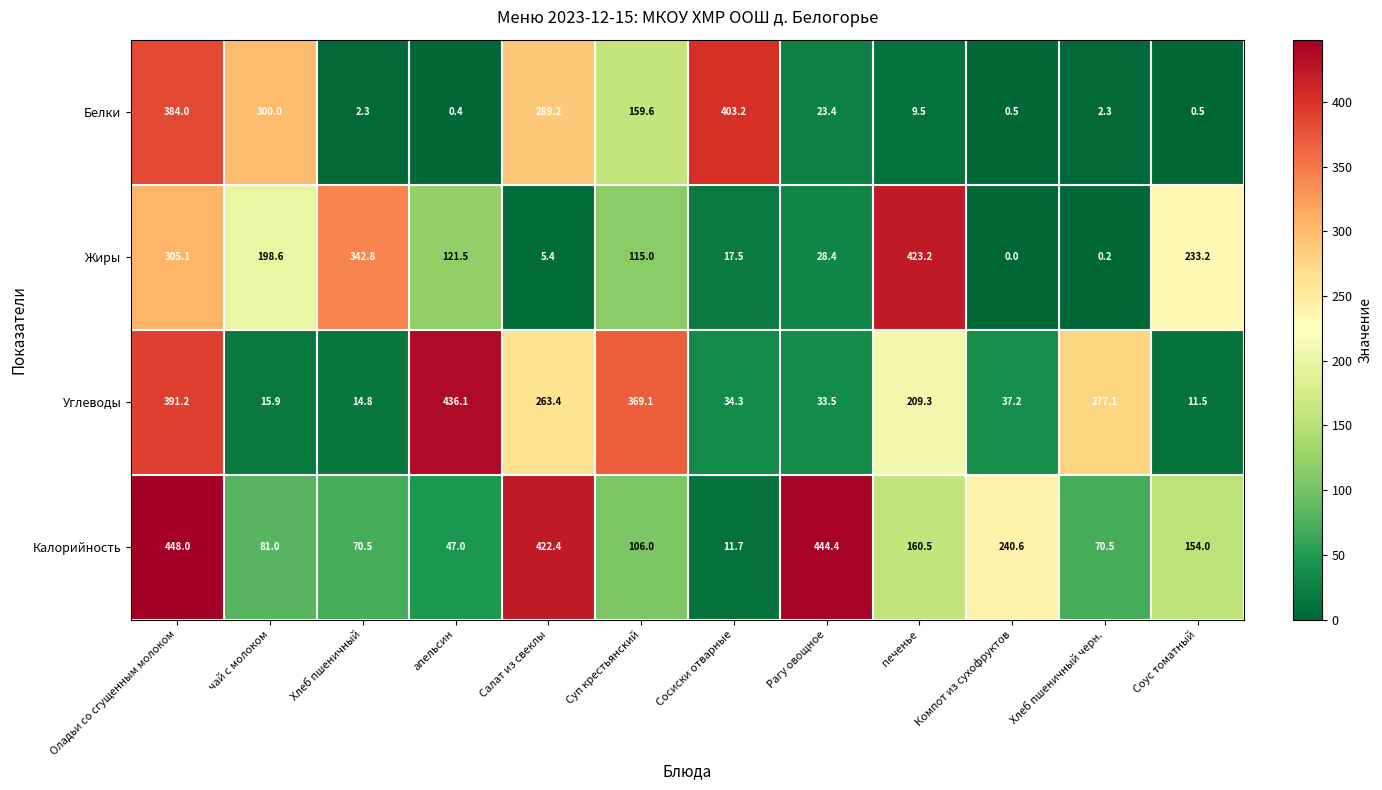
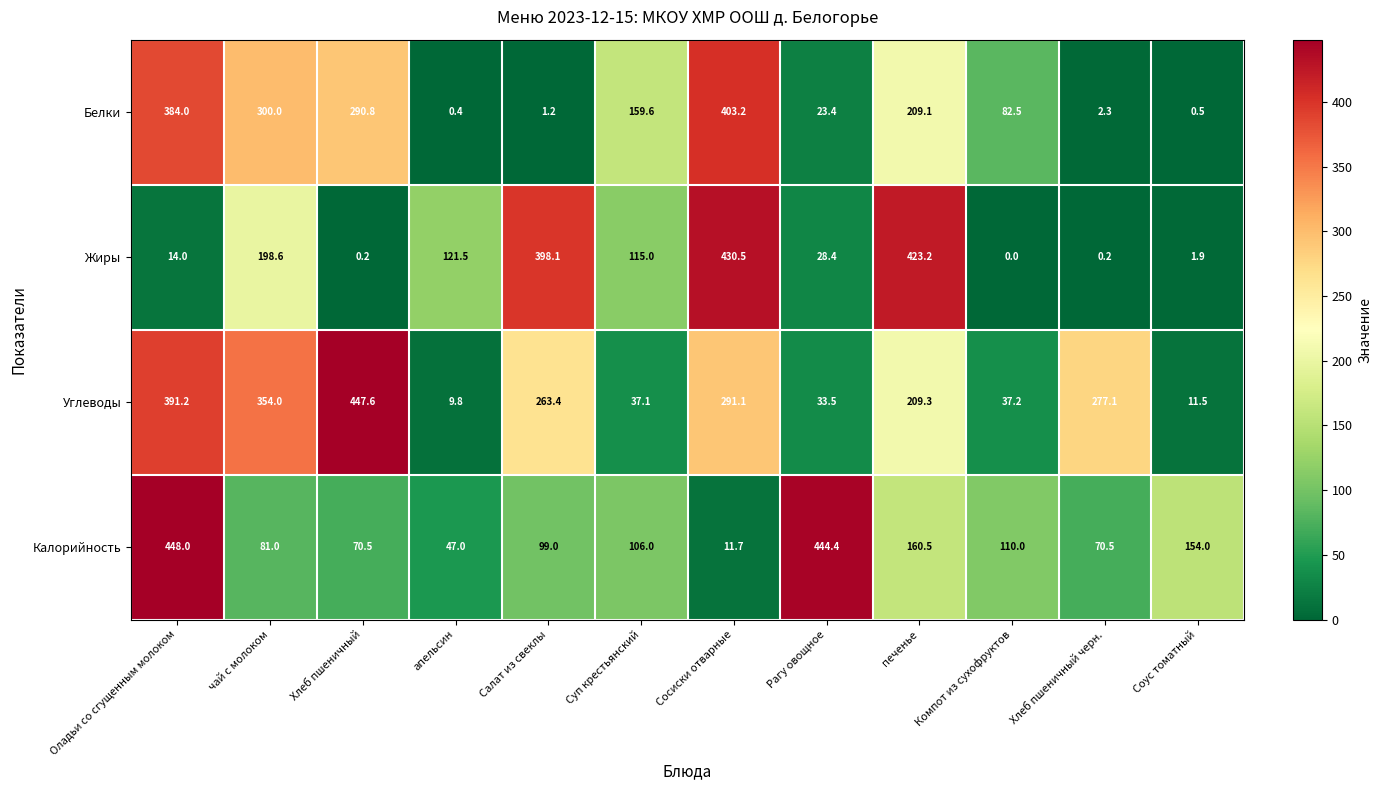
Белки, Хлеб пшеничный: 2.3 -> 290.8
Белки, Салат из свеклы: 289.2 -> 1.2
Белки, печенье: 9.5 -> 209.1
Белки, Компот из сухофруктов: 0.5 -> 82.5
Жиры, Оладьи со сгущенным молоком: 305.1 -> 14.0
Жиры, Хлеб пшеничный: 342.8 -> 0.2
Жиры, Салат из свеклы: 5.4 -> 398.1
Жиры, Сосиски отварные: 17.5 -> 430.5
Жиры, Соус томатный: 233.2 -> 1.9
Углеводы, чай с молоком: 15.9 -> 354.0
Углеводы, Хлеб пшеничный: 14.8 -> 447.6
Углеводы, апельсин: 436.1 -> 9.8
Углеводы, Суп крестьянский: 369.1 -> 37.1
Углеводы, Сосиски отварные: 34.3 -> 291.1
Калорийность, Салат из свеклы: 422.4 -> 99.0
Калорийность, Компот из сухофруктов: 240.6 -> 110.0
